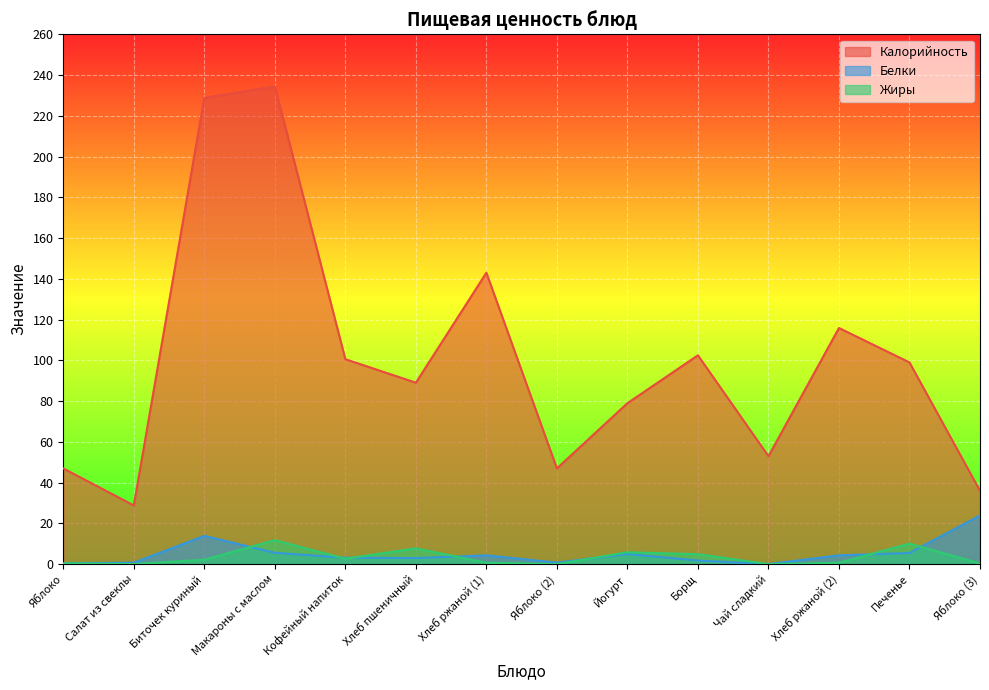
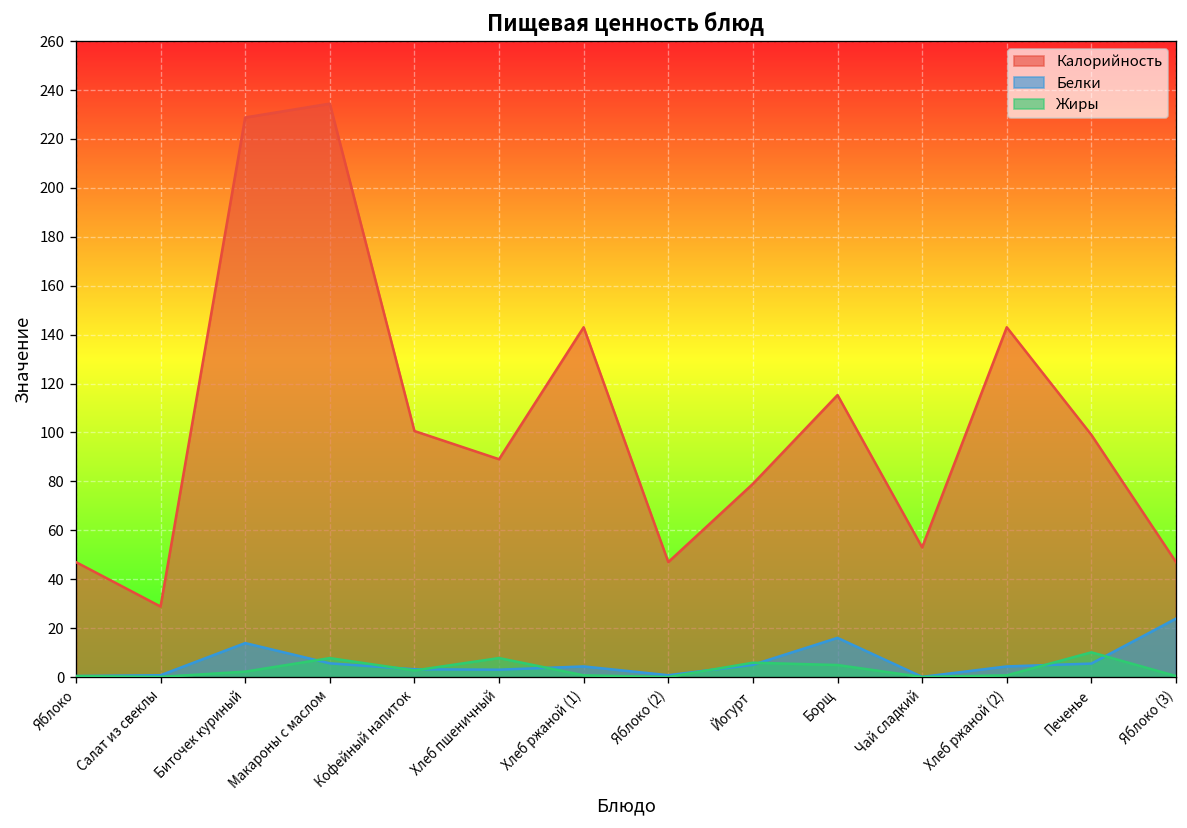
Жиры, Макароны с маслом: 12 -> 8
Калорийность, Борщ: 103 -> 115
Белки, Борщ: 2 -> 16
Калорийность, Хлеб ржаной (2): 116 -> 143
Калорийность, Яблоко (3): 36 -> 47
